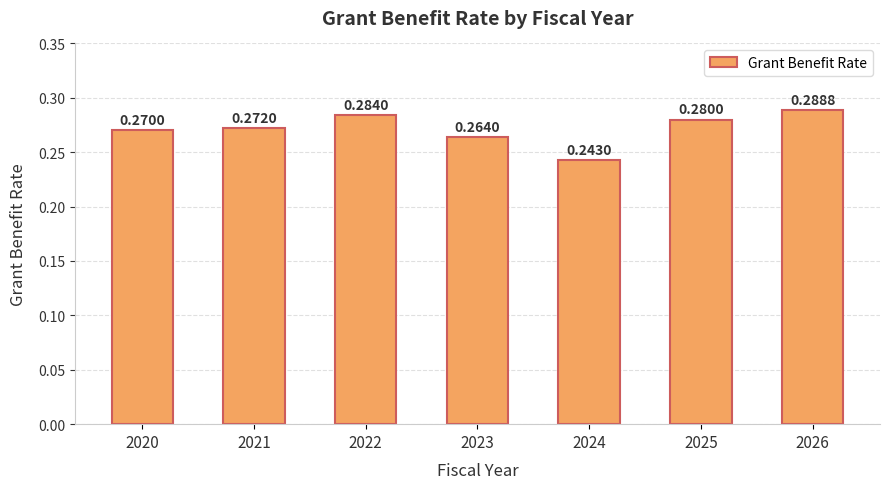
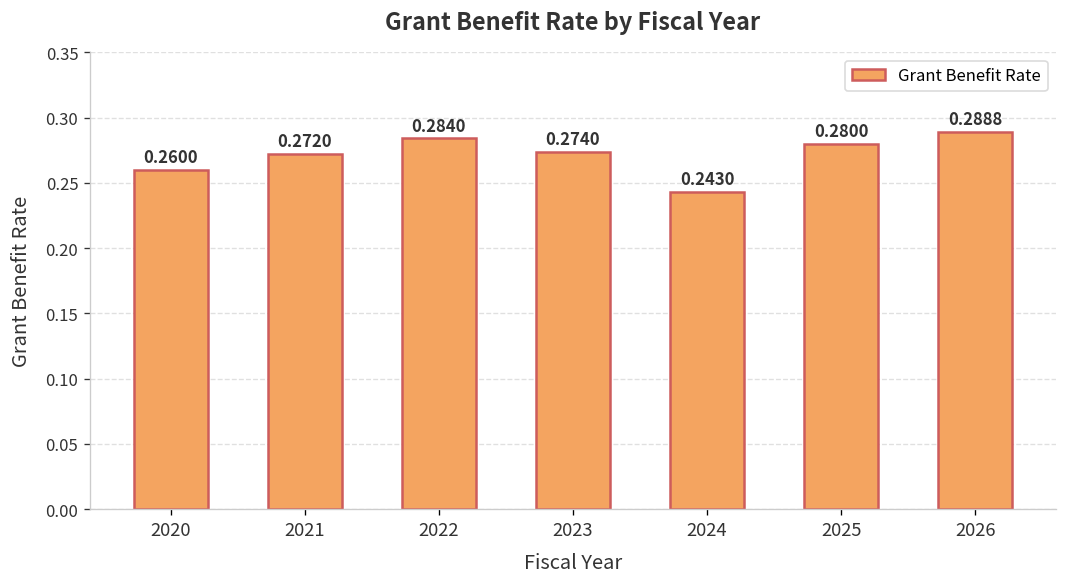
2020: 0.2700 -> 0.2600
2023: 0.2640 -> 0.2740
